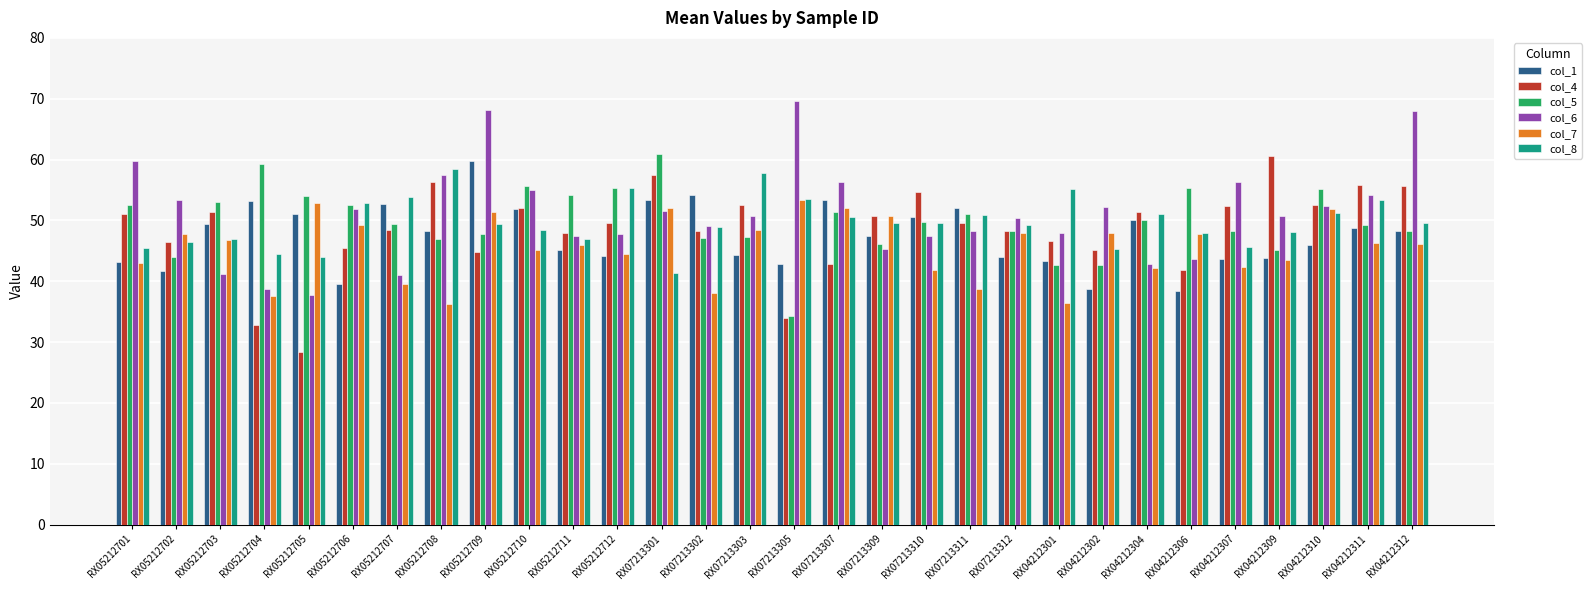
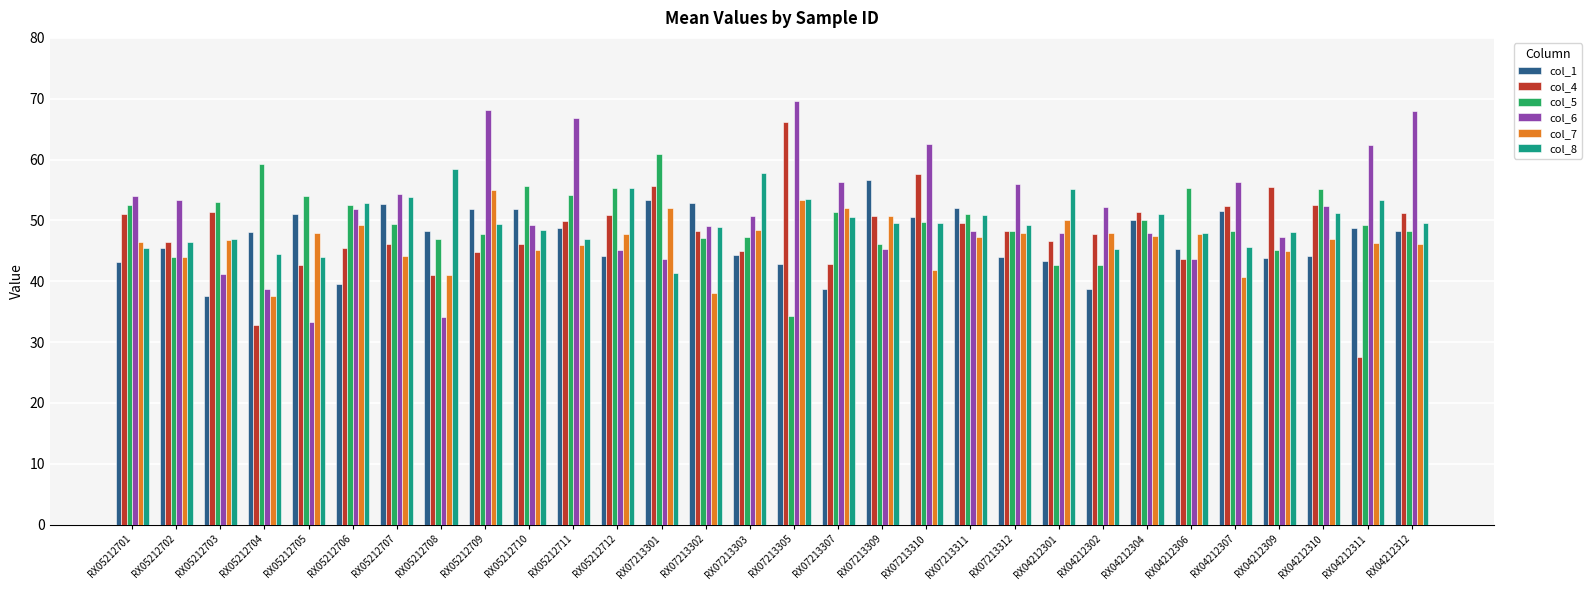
col_6, RX05212701: 60 -> 54
col_7, RX05212701: 43 -> 47
col_1, RX05212702: 42 -> 45
col_7, RX05212702: 48 -> 44
col_1, RX05212703: 49 -> 38
col_1, RX05212704: 53 -> 48
col_4, RX05212705: 28 -> 43
col_6, RX05212705: 38 -> 33
col_7, RX05212705: 53 -> 48
col_4, RX05212707: 49 -> 46
col_6, RX05212707: 41 -> 54
col_7, RX05212707: 40 -> 44
col_4, RX05212708: 56 -> 41
col_6, RX05212708: 57 -> 34
col_7, RX05212708: 36 -> 41
col_1, RX05212709: 60 -> 52
col_7, RX05212709: 51 -> 55
col_4, RX05212710: 52 -> 46
col_6, RX05212710: 55 -> 49
col_1, RX05212711: 45 -> 49
col_4, RX05212711: 48 -> 50
col_6, RX05212711: 47 -> 67
col_4, RX05212712: 50 -> 51
col_6, RX05212712: 48 -> 45
col_7, RX05212712: 44 -> 48
col_4, RX07213301: 57 -> 56
col_6, RX07213301: 52 -> 44
col_1, RX07213302: 54 -> 53
col_4, RX07213303: 53 -> 45
col_4, RX07213305: 34 -> 66
col_1, RX07213307: 53 -> 39
col_1, RX07213309: 48 -> 57
col_4, RX07213310: 55 -> 58
col_6, RX07213310: 47 -> 63
col_7, RX07213311: 39 -> 47
col_6, RX07213312: 50 -> 56
col_7, RX04212301: 37 -> 50
col_4, RX04212302: 45 -> 48
col_6, RX04212304: 43 -> 48
col_7, RX04212304: 42 -> 47
col_1, RX04212306: 38 -> 45
col_4, RX04212306: 42 -> 44
col_1, RX04212307: 44 -> 52
col_7, RX04212307: 42 -> 41
col_4, RX04212309: 61 -> 56
col_6, RX04212309: 51 -> 47
col_7, RX04212309: 44 -> 45
col_1, RX04212310: 46 -> 44
col_7, RX04212310: 52 -> 47
col_4, RX04212311: 56 -> 28
col_6, RX04212311: 54 -> 62
col_4, RX04212312: 56 -> 51
